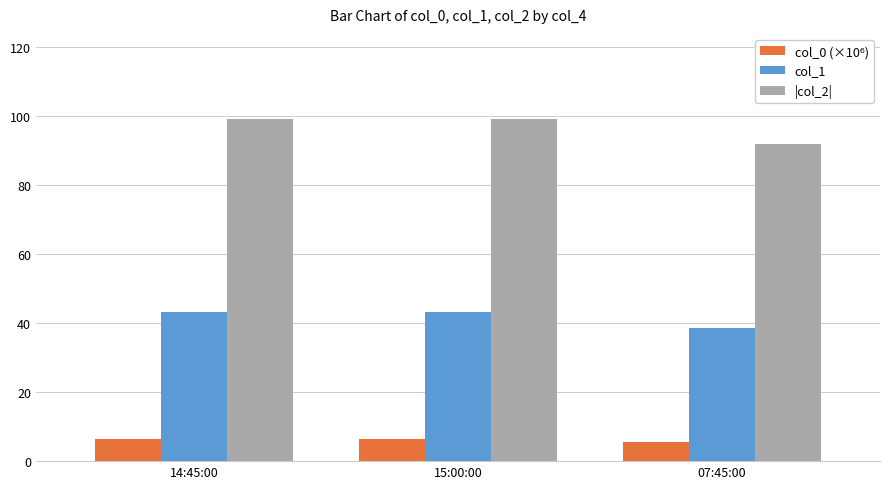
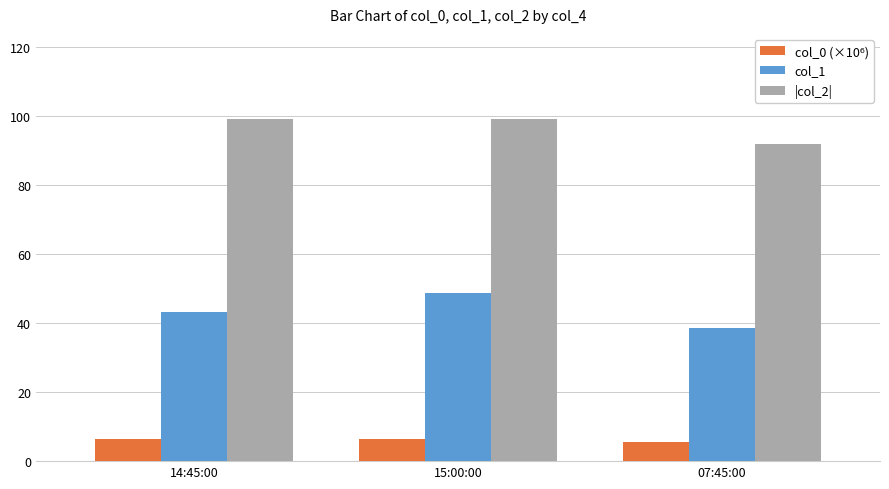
col_1, 15:00:00: 43 -> 49
